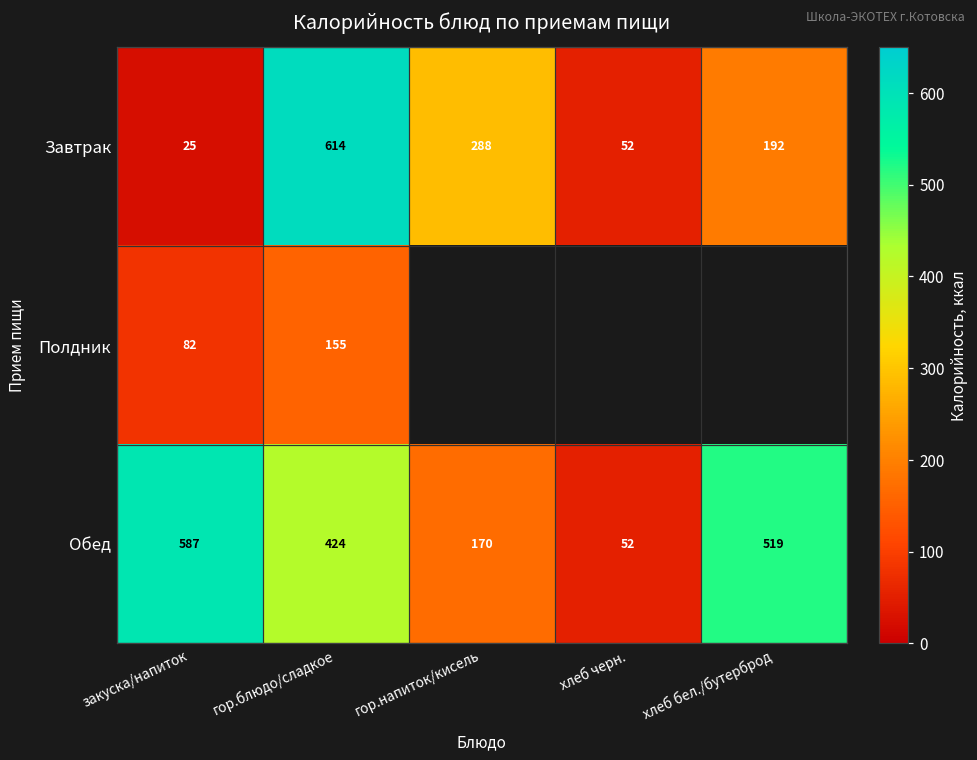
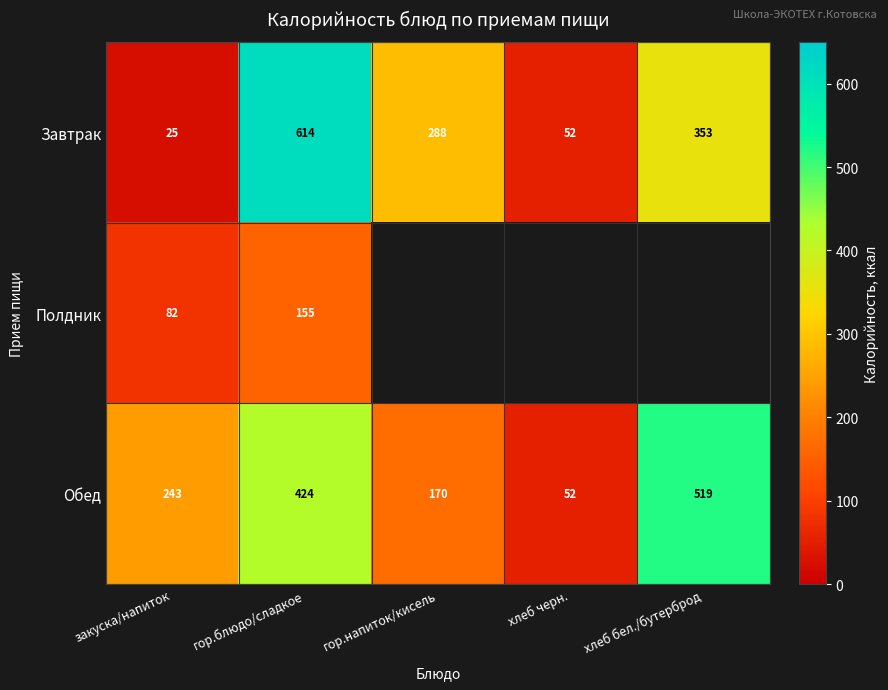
Завтрак, хлеб бел./бутерброд: 192 -> 353
Обед, закуска/напиток: 587 -> 243
